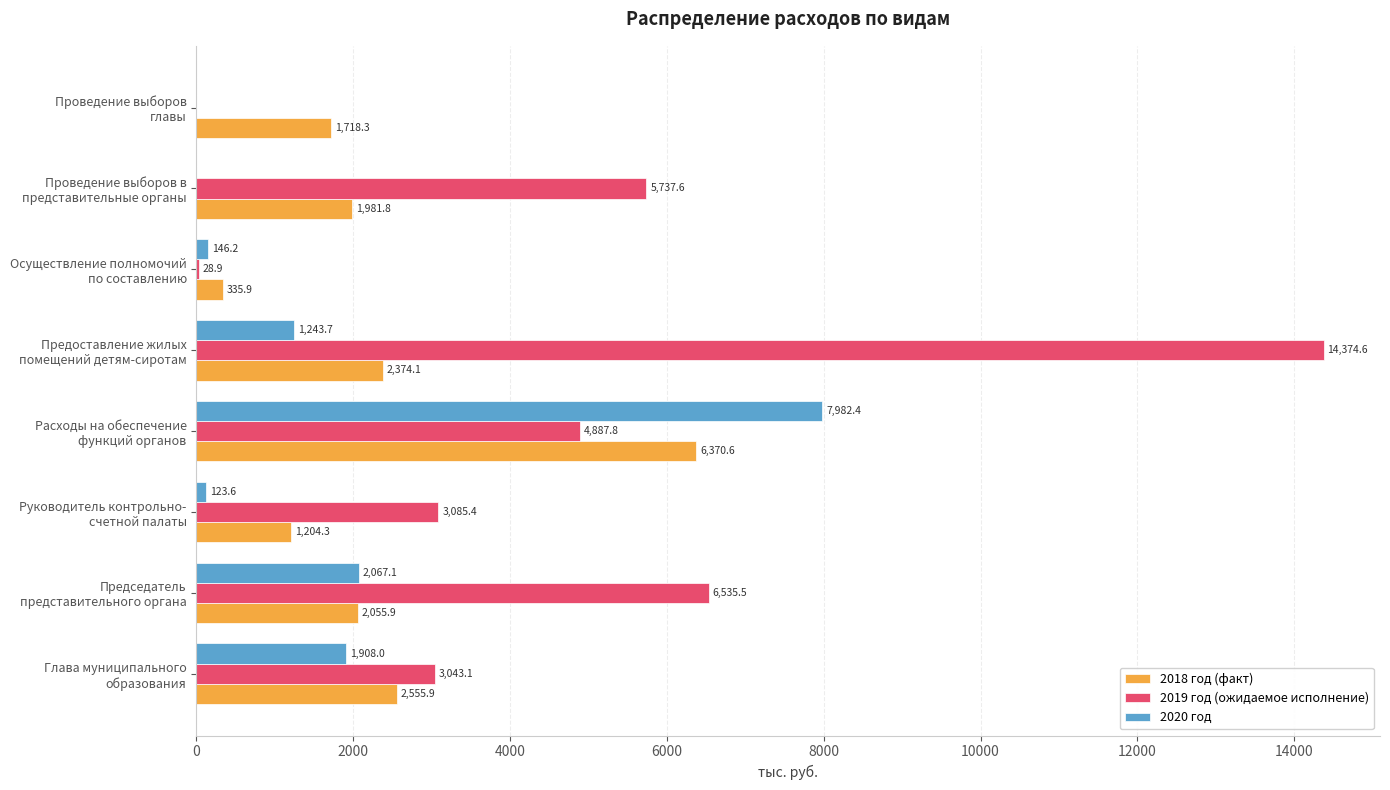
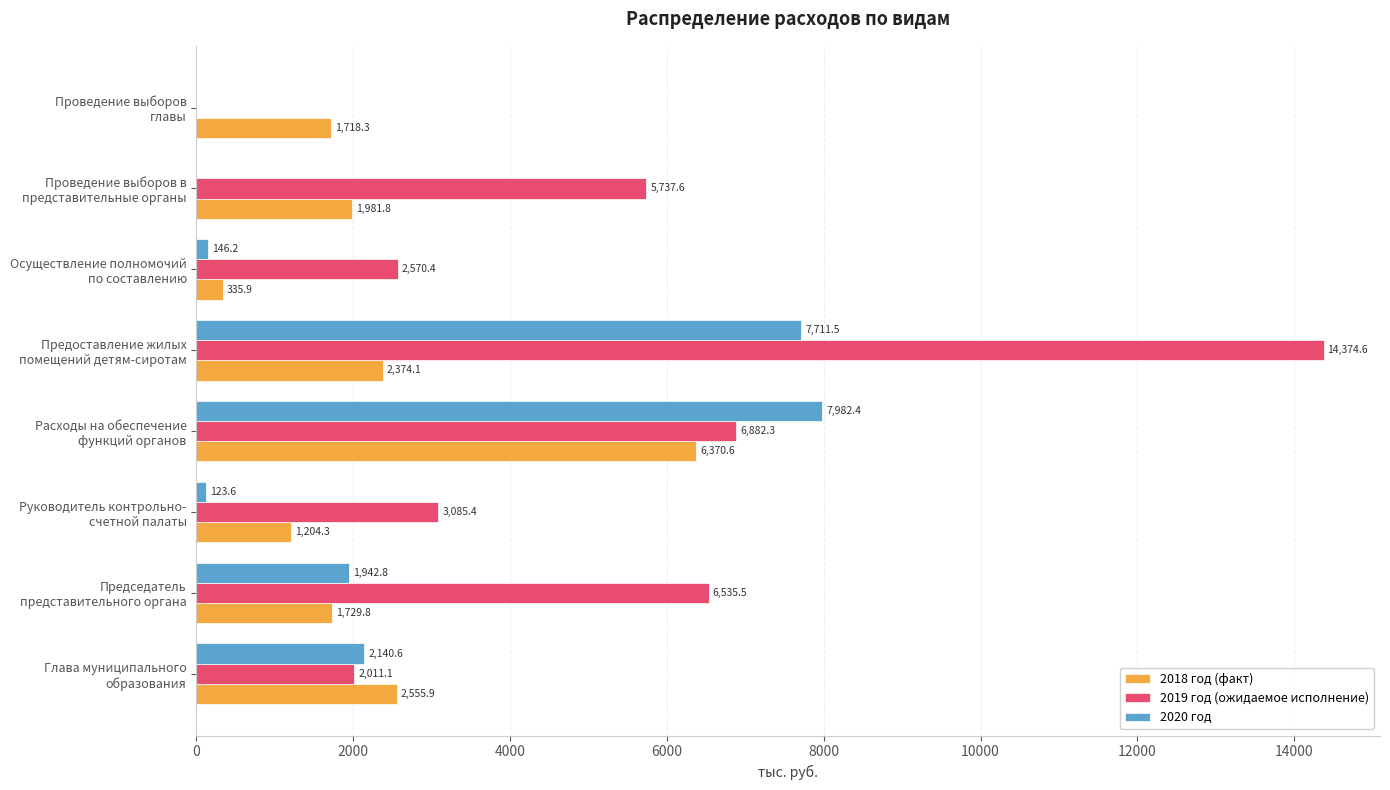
2019 год (ожидаемое исполнение), Осуществление полномочий по составлению: 28.9 -> 2,570.4
2020 год, Предоставление жилых помещений детям-сиротам: 1,243.7 -> 7,711.5
2019 год (ожидаемое исполнение), Расходы на обеспечение функций органов: 4,887.8 -> 6,882.3
2020 год, Председатель представительного органа: 2,067.1 -> 1,942.8
2018 год (факт), Председатель представительного органа: 2,055.9 -> 1,729.8
2020 год, Глава муниципального образования: 1,908.0 -> 2,140.6
2019 год (ожидаемое исполнение), Глава муниципального образования: 3,043.1 -> 2,011.1
